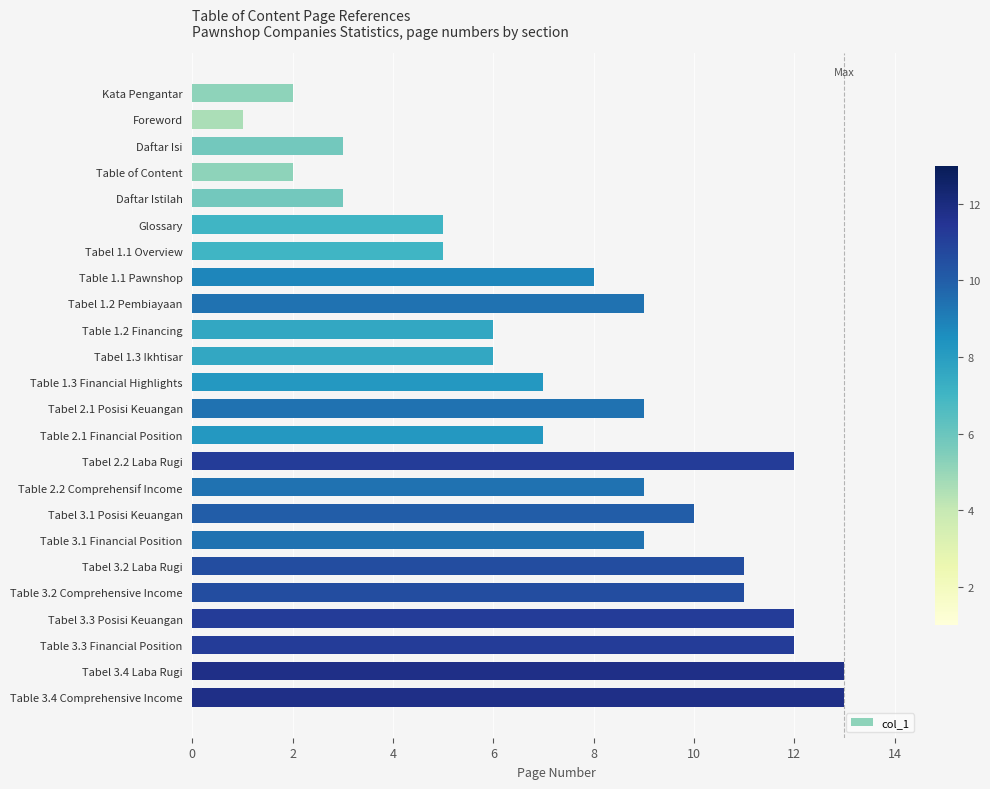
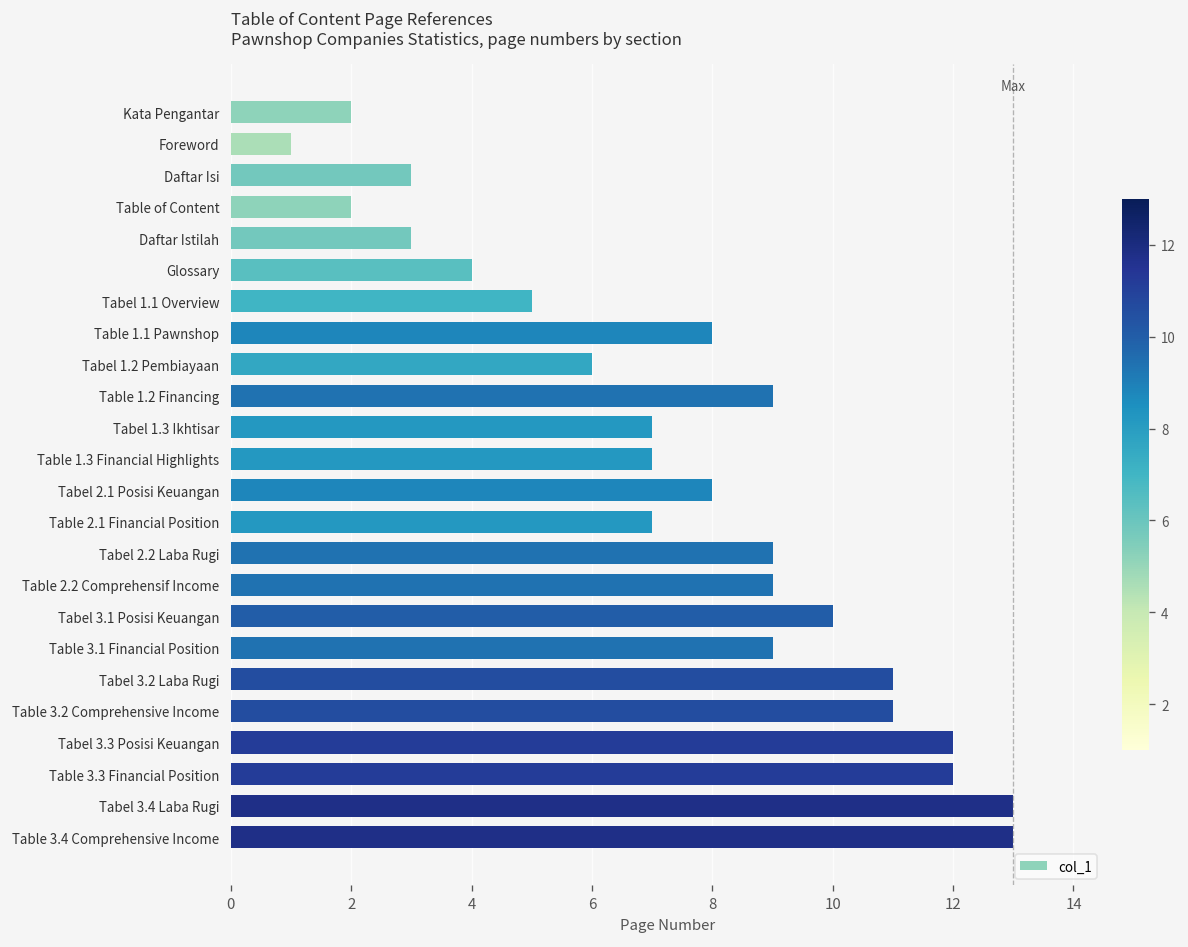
Glossary: 5 -> 4
Tabel 1.2 Pembiayaan: 9 -> 6
Table 1.2 Financing: 6 -> 9
Tabel 1.3 Ikhtisar: 6 -> 7
Tabel 2.1 Posisi Keuangan: 9 -> 8
Tabel 2.2 Laba Rugi: 12 -> 9
